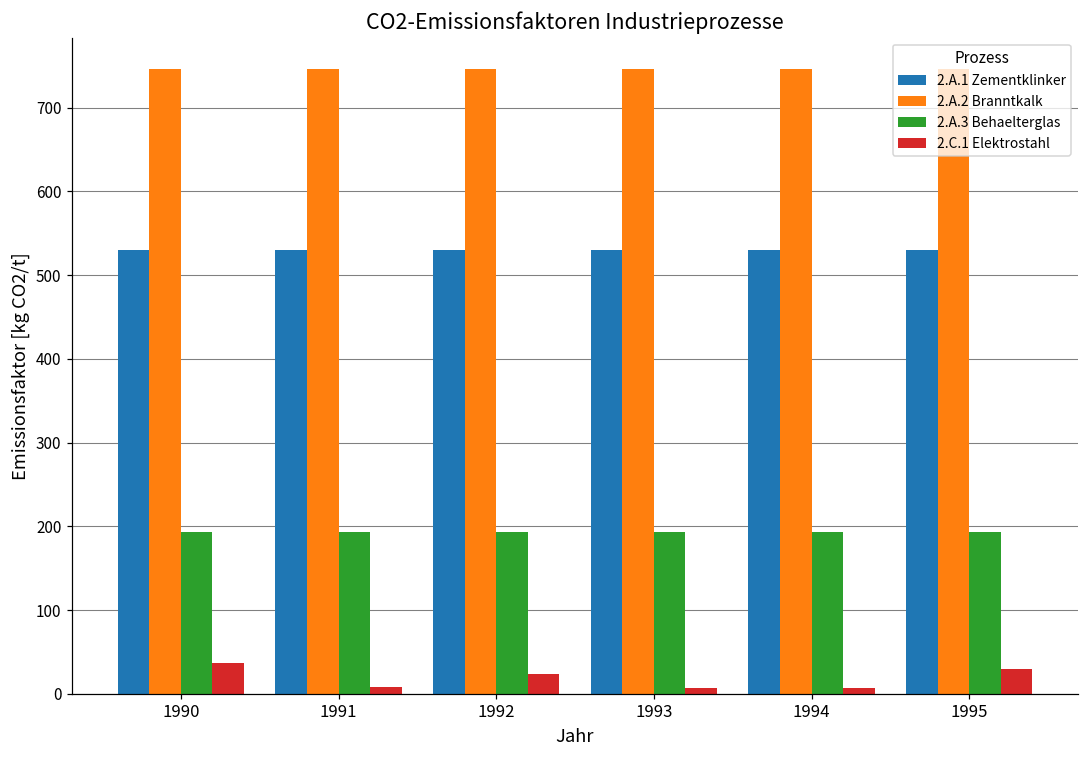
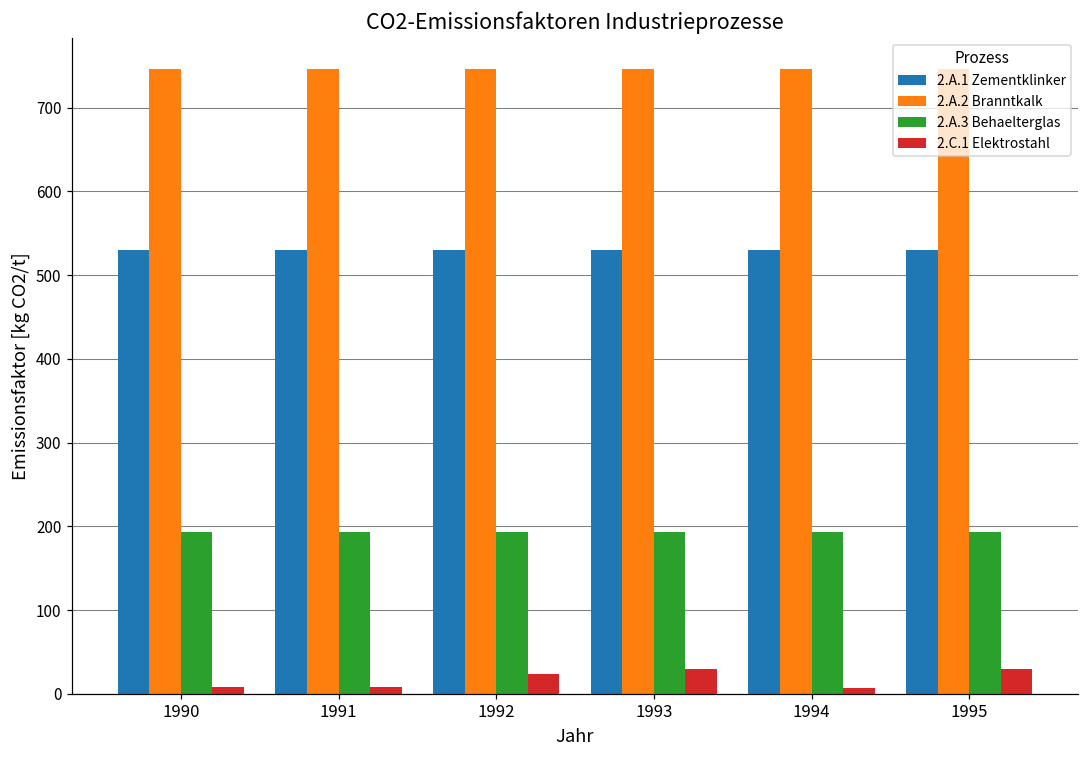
2.C.1 Elektrostahl, 1990: 40 -> 10
2.C.1 Elektrostahl, 1993: 10 -> 30
